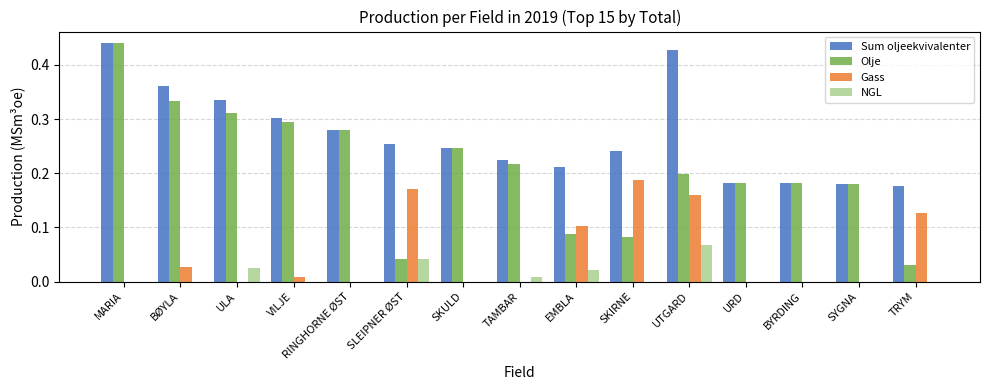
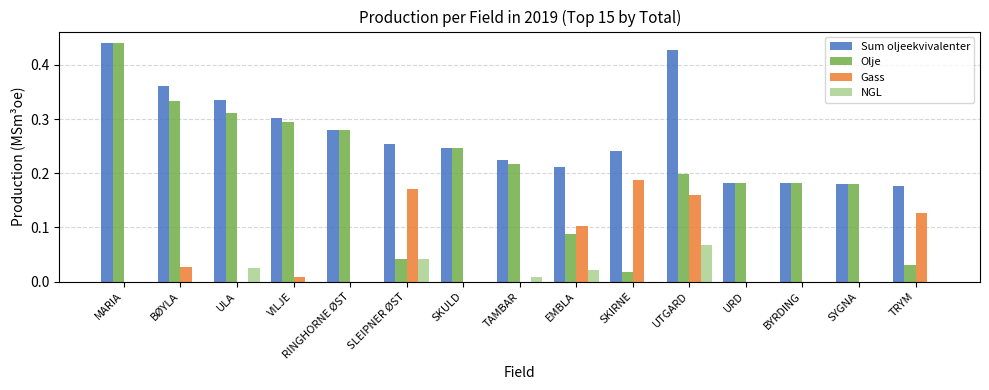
Olje, SKIRNE: 0.08 -> 0.02
